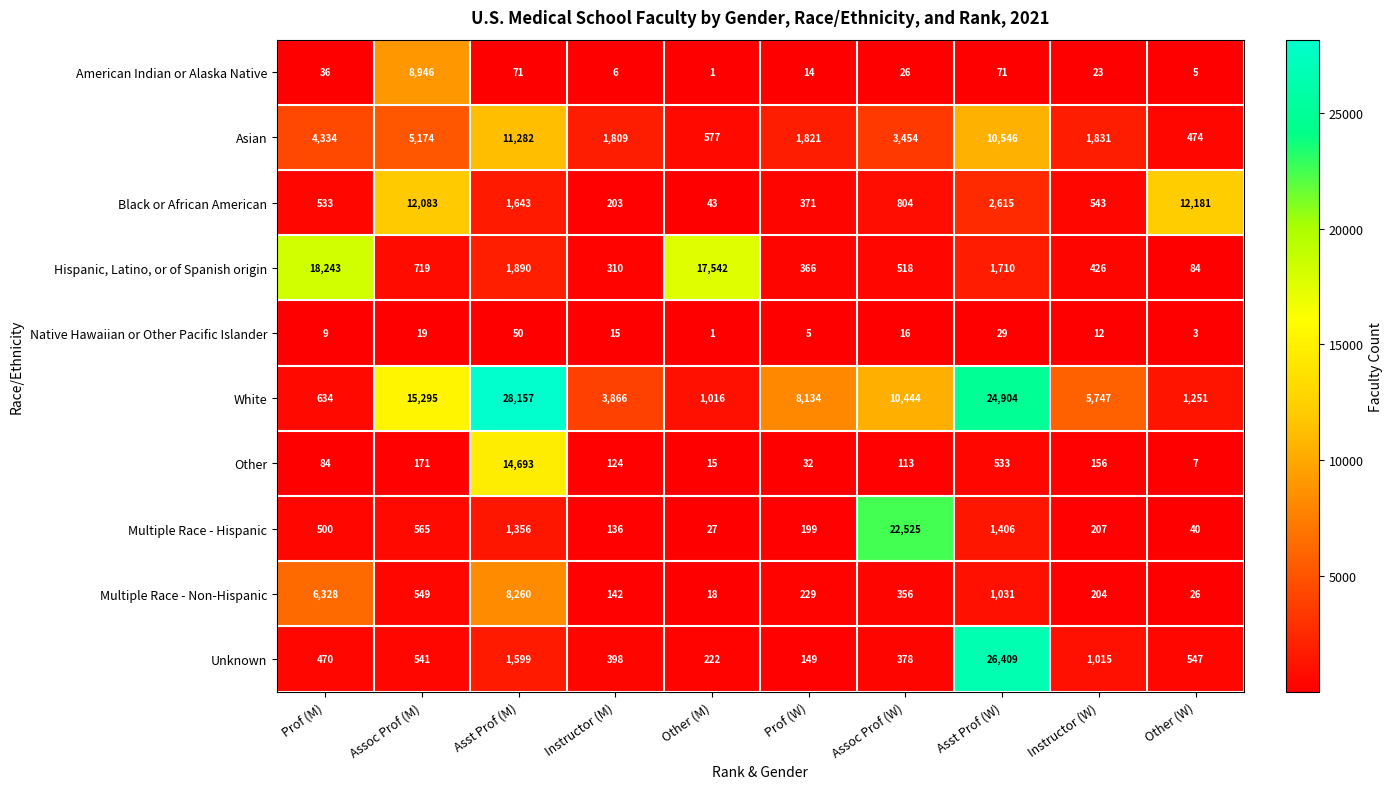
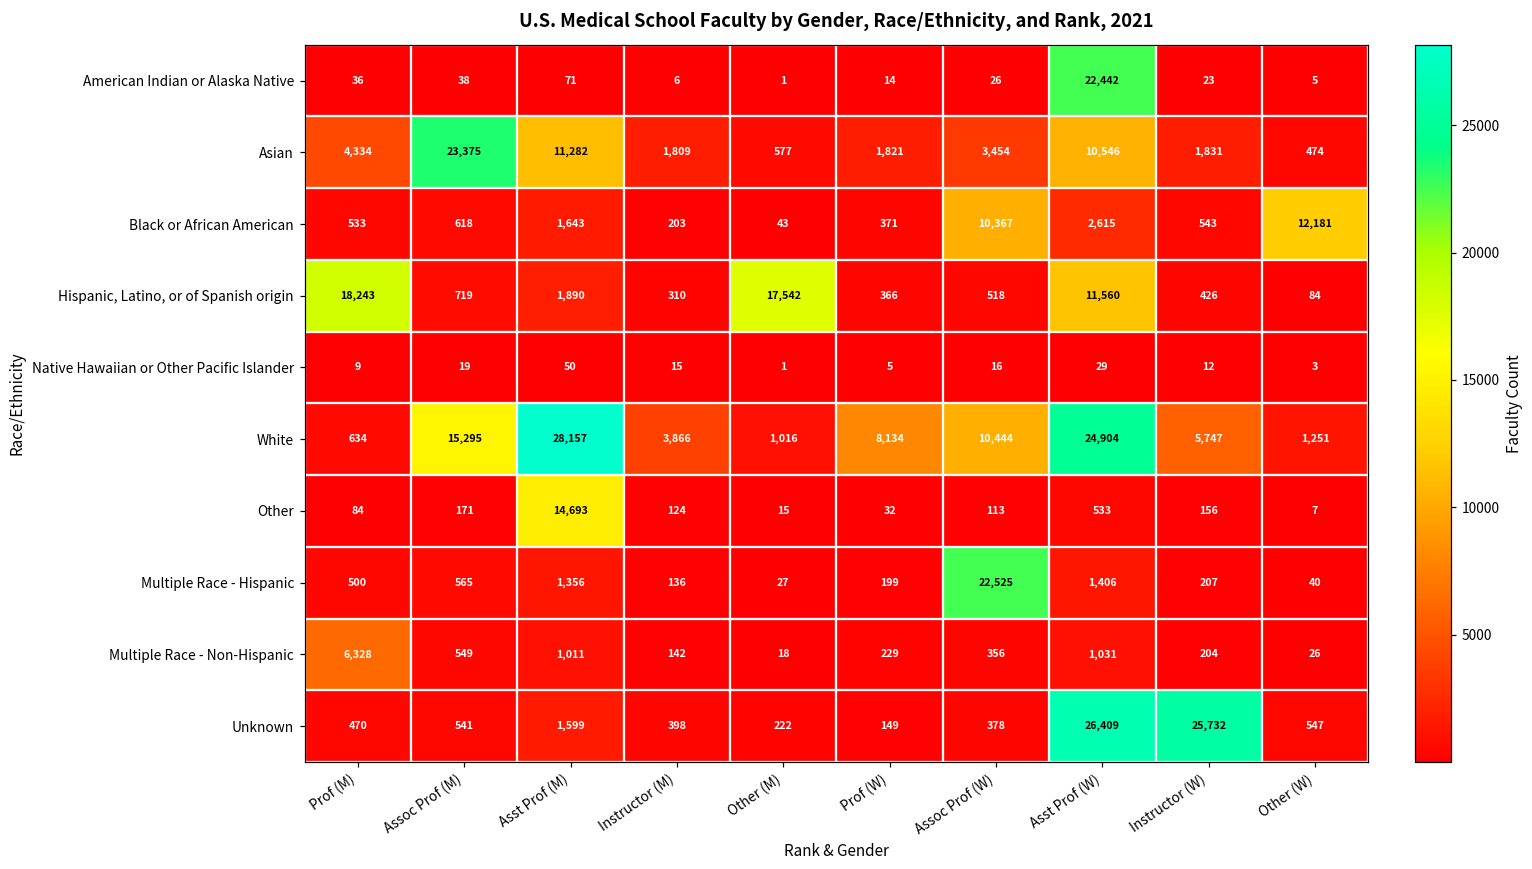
American Indian or Alaska Native, Assoc Prof (M): 8,946 -> 38
American Indian or Alaska Native, Asst Prof (W): 71 -> 22,442
Asian, Assoc Prof (M): 5,174 -> 23,375
Black or African American, Assoc Prof (M): 12,083 -> 618
Black or African American, Assoc Prof (W): 804 -> 10,367
Hispanic, Latino, or of Spanish origin, Asst Prof (W): 1,710 -> 11,560
Multiple Race - Non-Hispanic, Asst Prof (M): 8,260 -> 1,011
Unknown, Instructor (W): 1,015 -> 25,732
